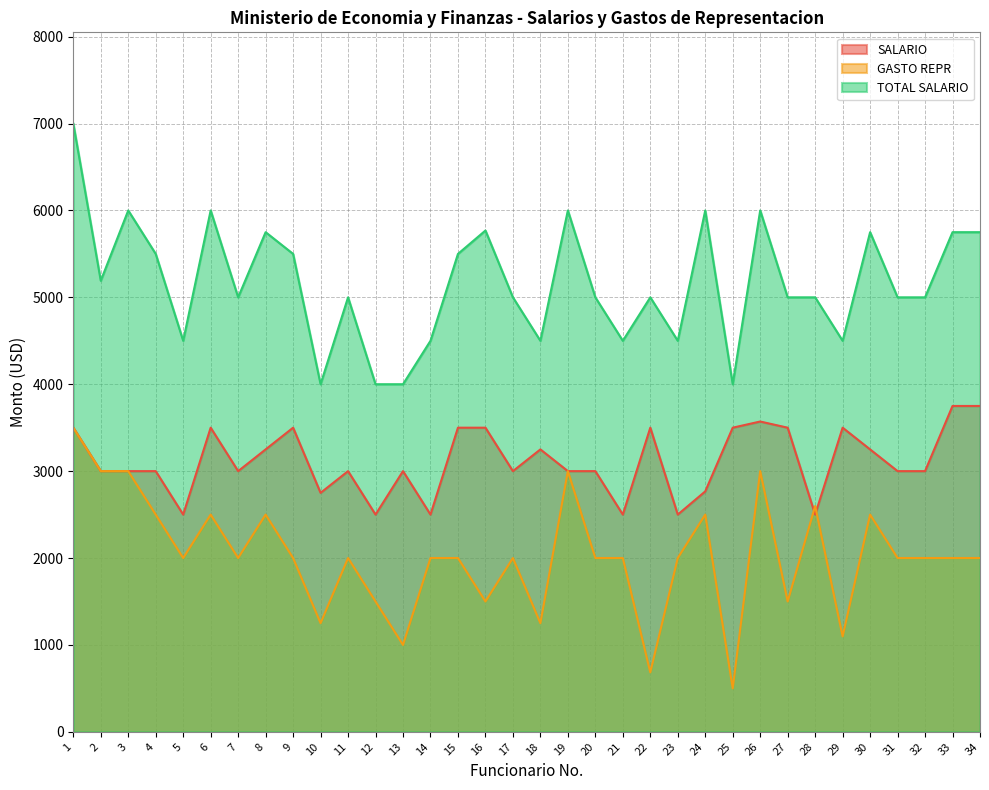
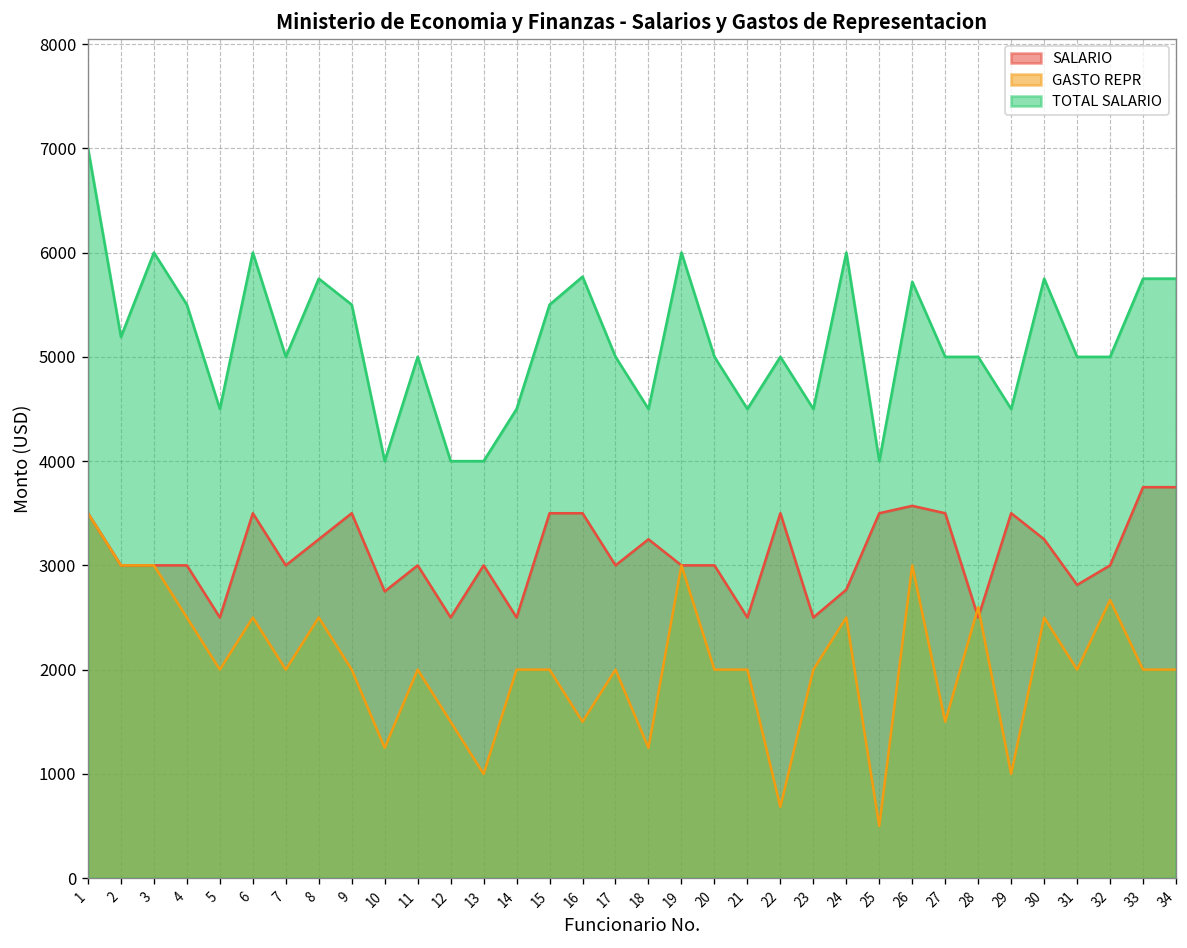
TOTAL SALARIO, 26: 6000 -> 5700
GASTO REPR, 29: 1100 -> 1000
SALARIO, 31: 3000 -> 2800
GASTO REPR, 32: 2000 -> 2700
